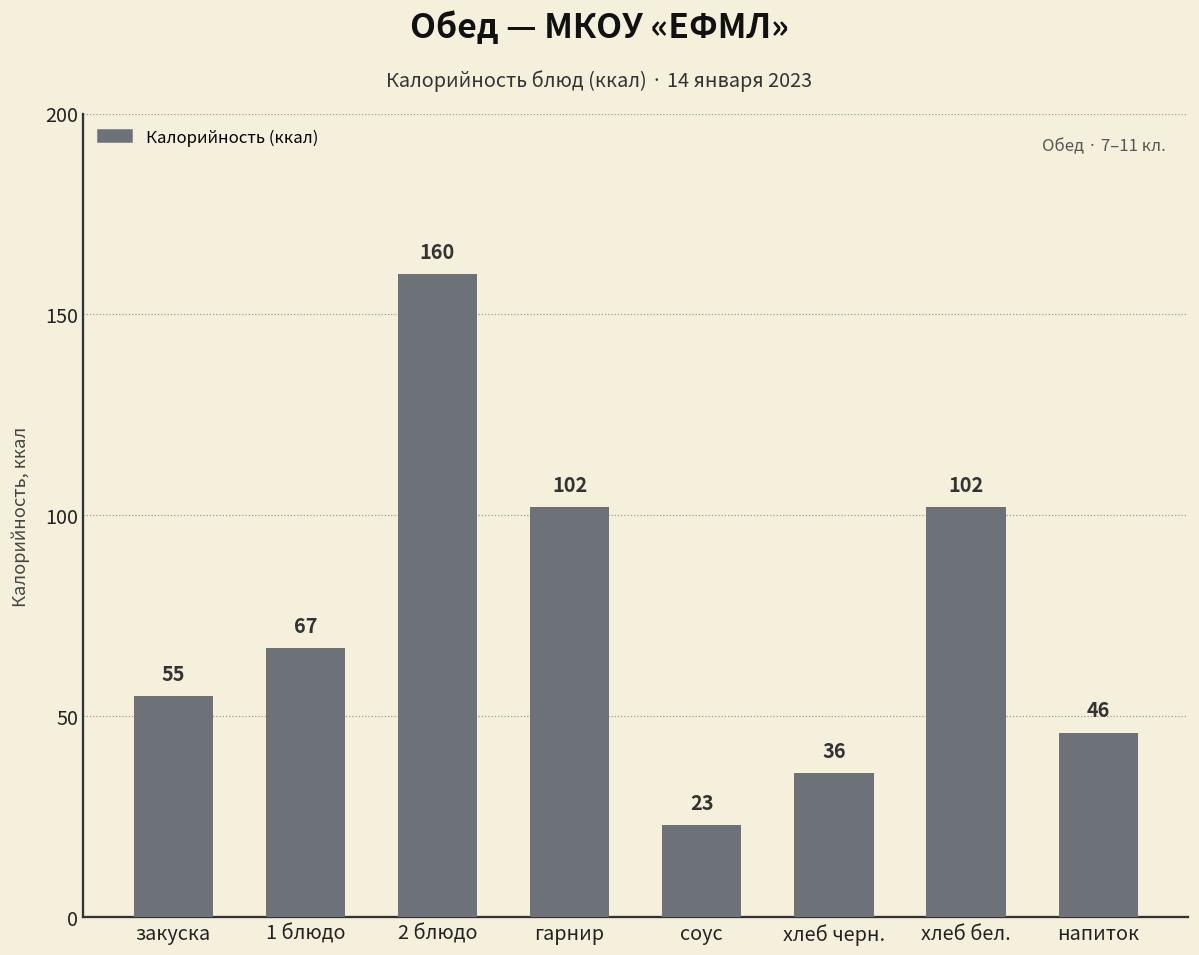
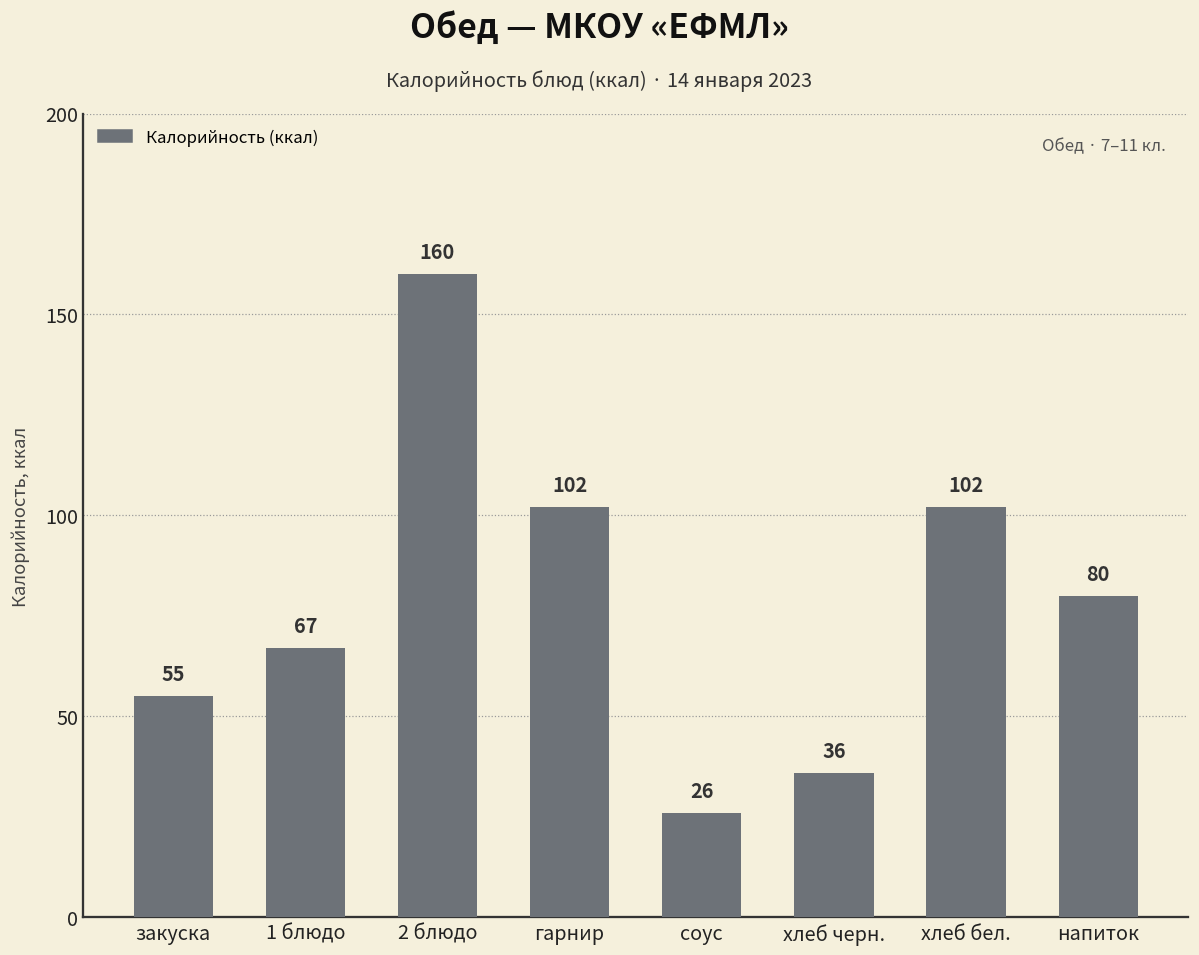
соус: 23 -> 26
напиток: 46 -> 80
